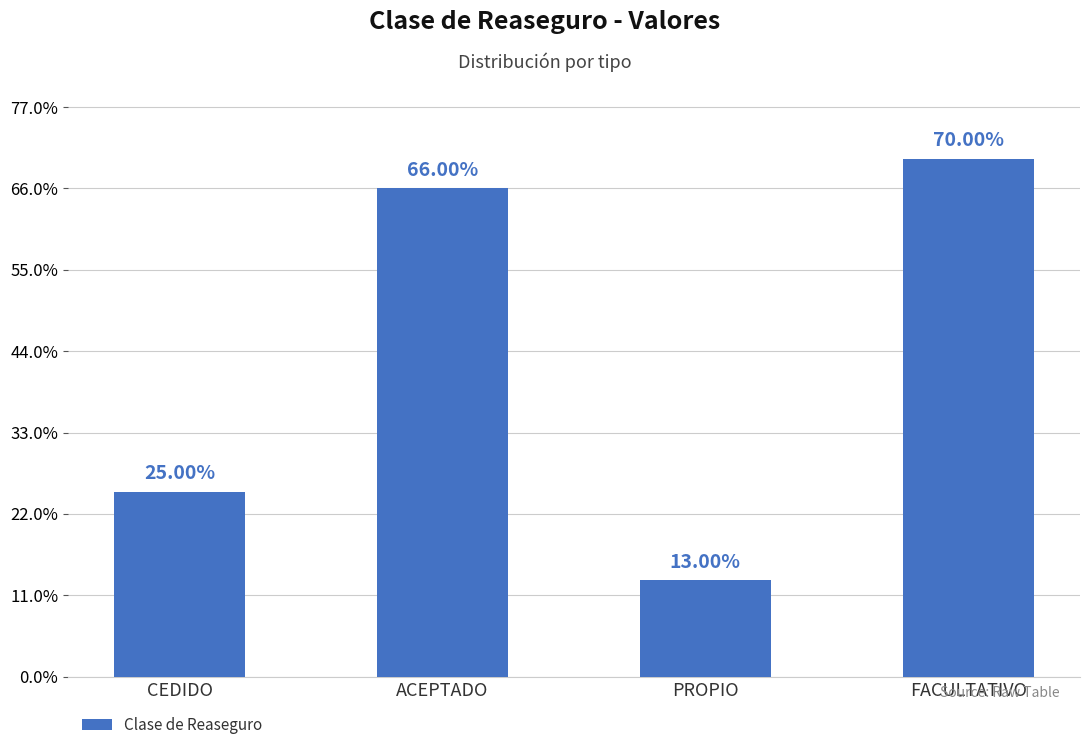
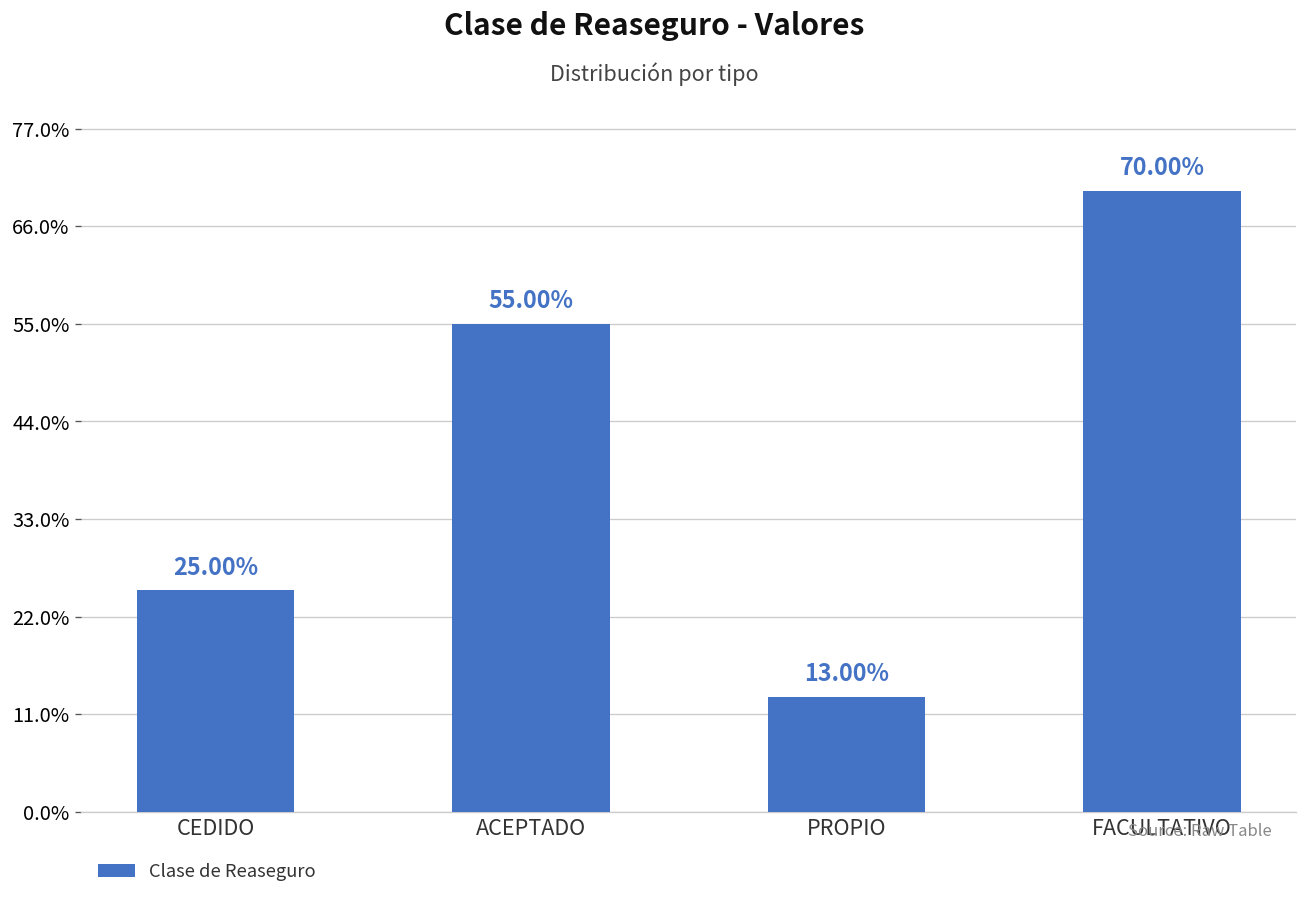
ACEPTADO: 66.00% -> 55.00%
